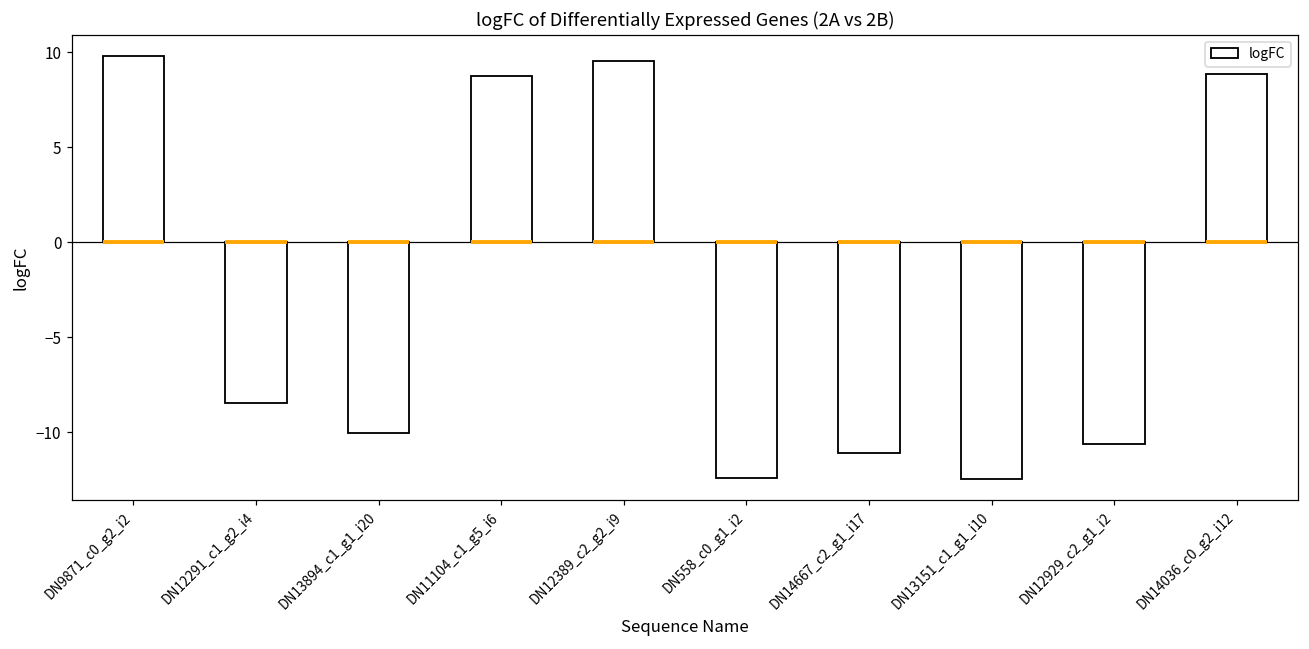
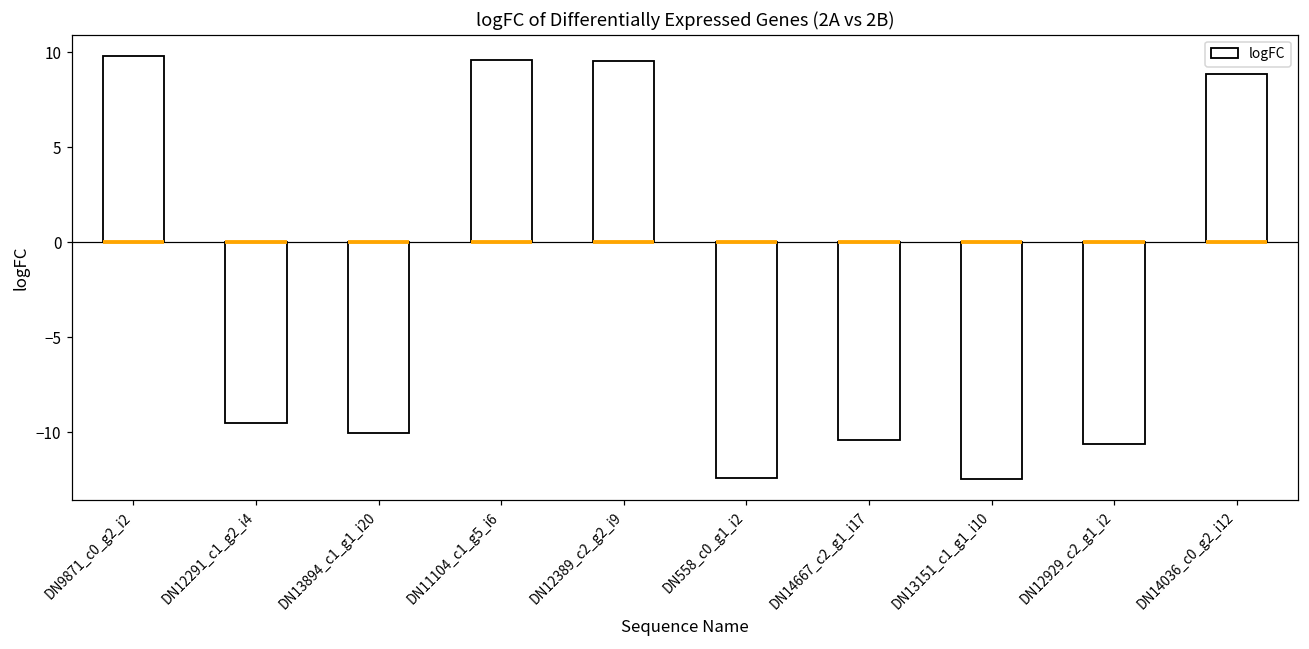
DN12291_c1_g2_i4: -8.5 -> -9.5
DN11104_c1_g5_i6: 8.7 -> 9.6
DN14667_c2_g1_i17: -11.1 -> -10.4
